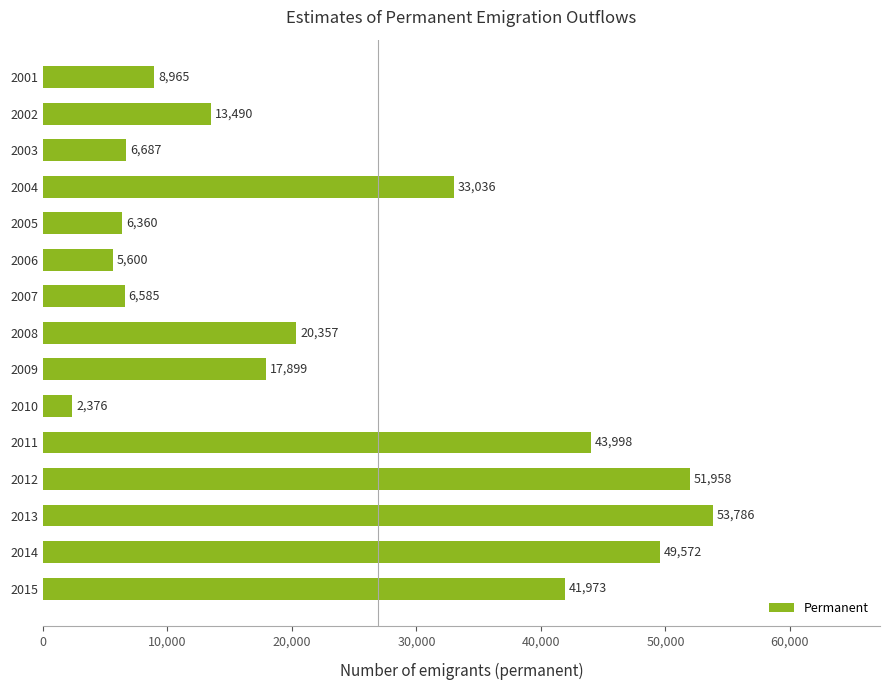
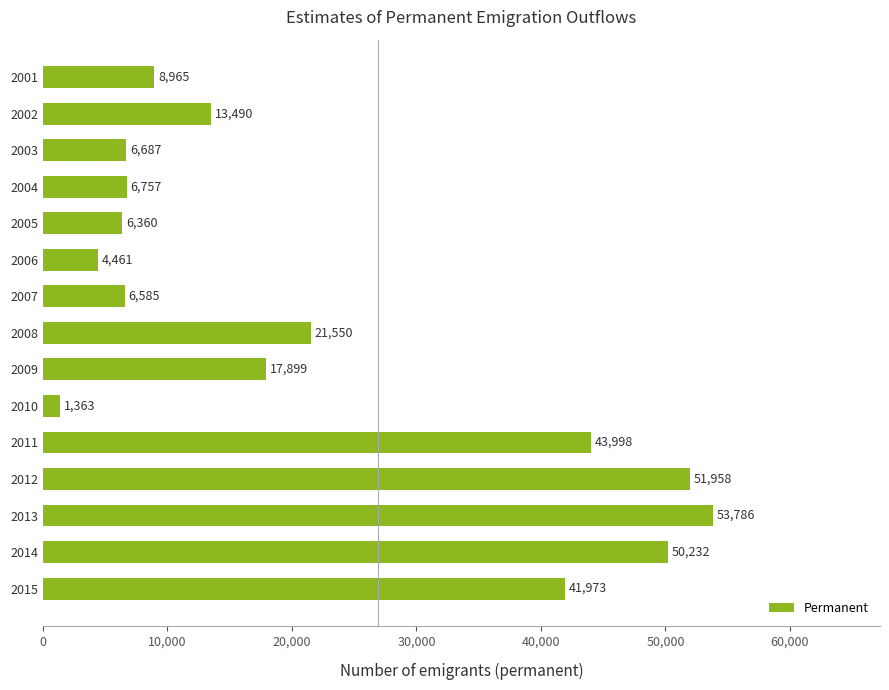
2004: 33,036 -> 6,757
2006: 5,600 -> 4,461
2008: 20,357 -> 21,550
2010: 2,376 -> 1,363
2014: 49,572 -> 50,232
